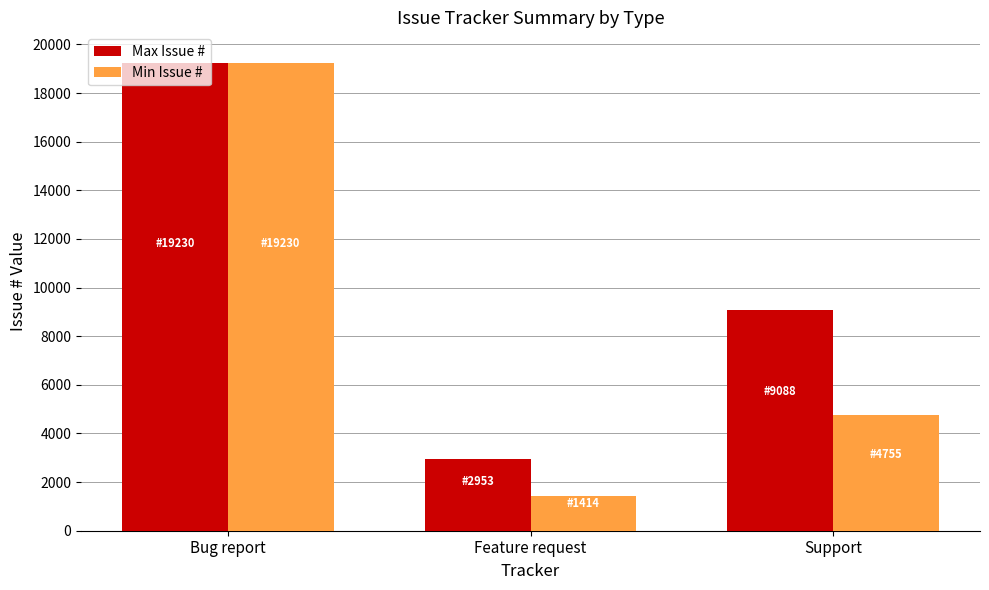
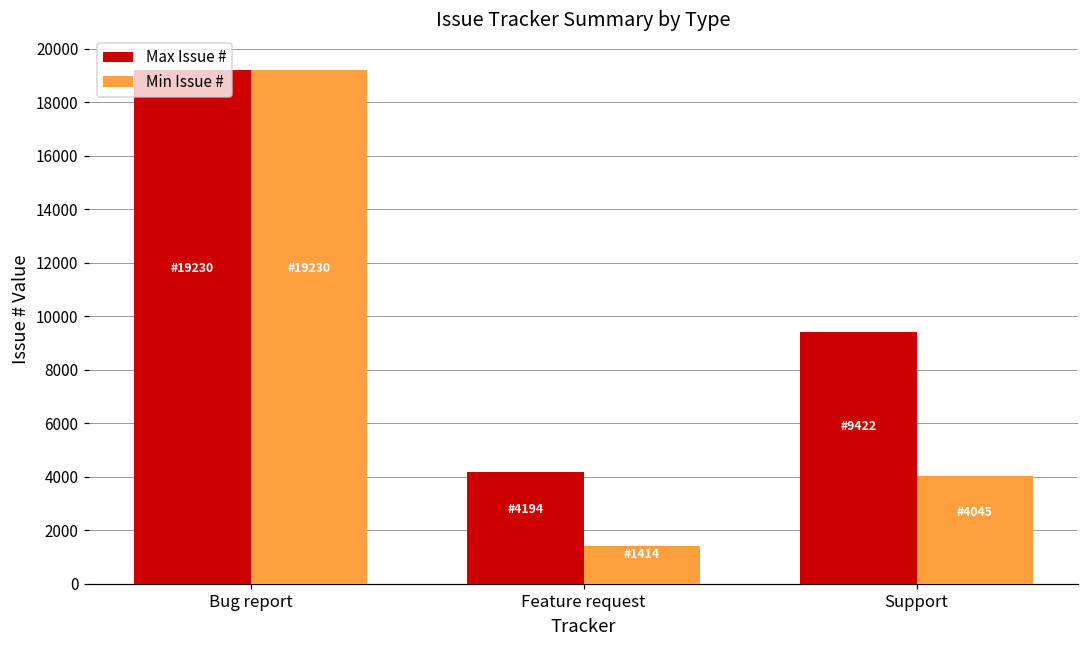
Max Issue #, Feature request: 2953 -> 4194
Max Issue #, Support: 9088 -> 9422
Min Issue #, Support: 4755 -> 4045
